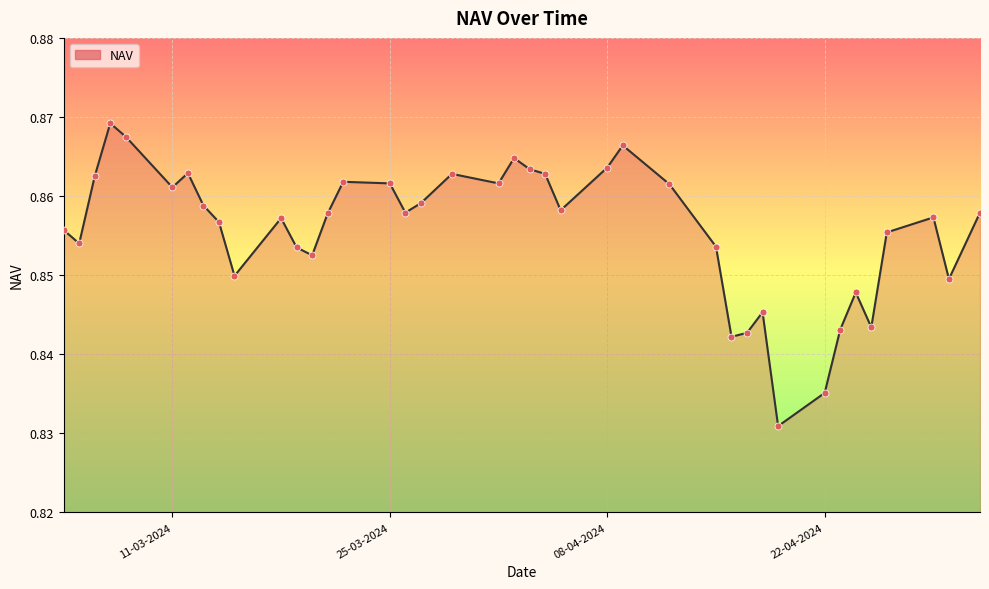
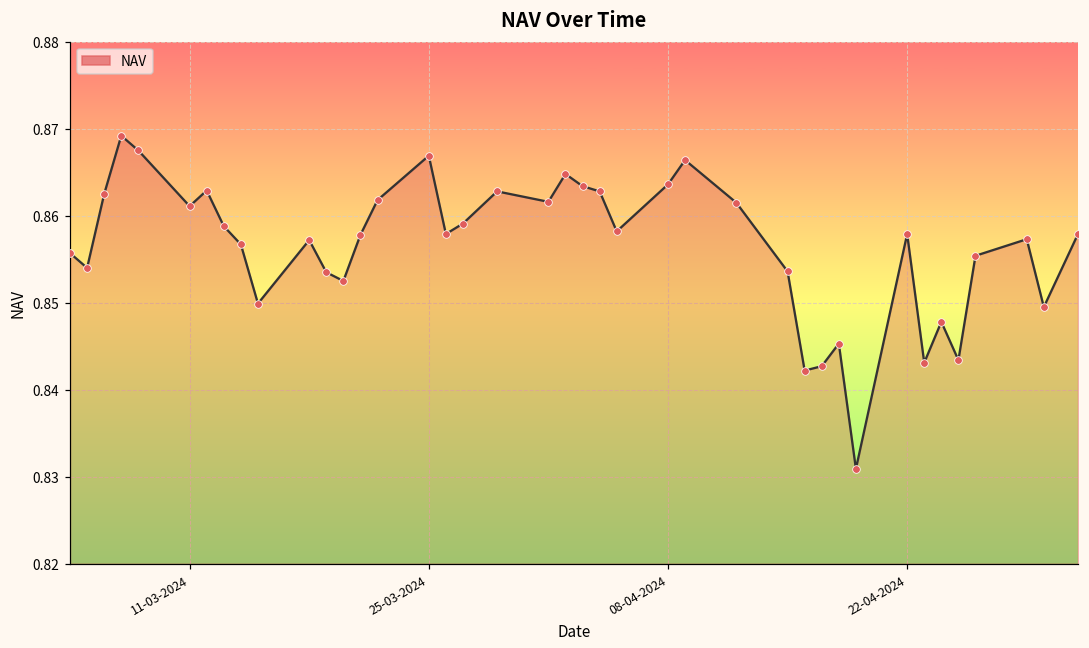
25-03-2024: 0.862 -> 0.867
22-04-2024: 0.835 -> 0.858
